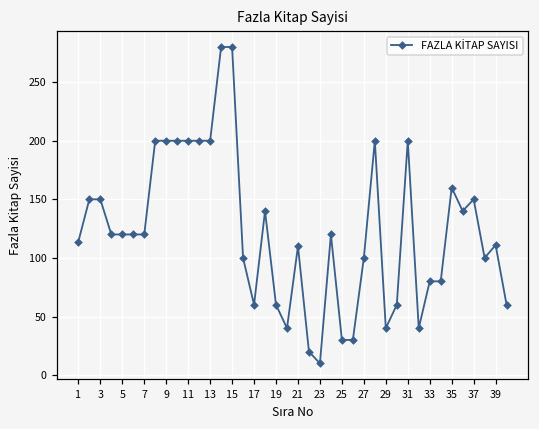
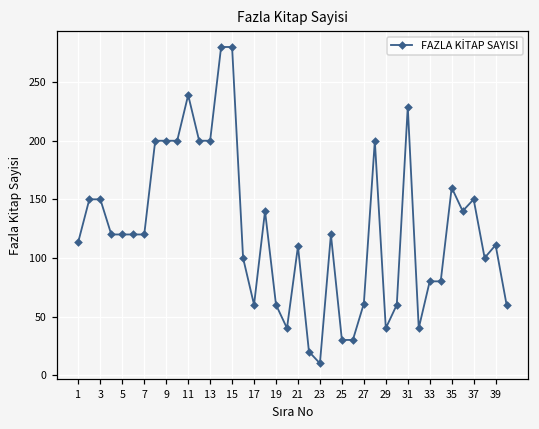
11: 200 -> 239
27: 100 -> 61
31: 200 -> 229
